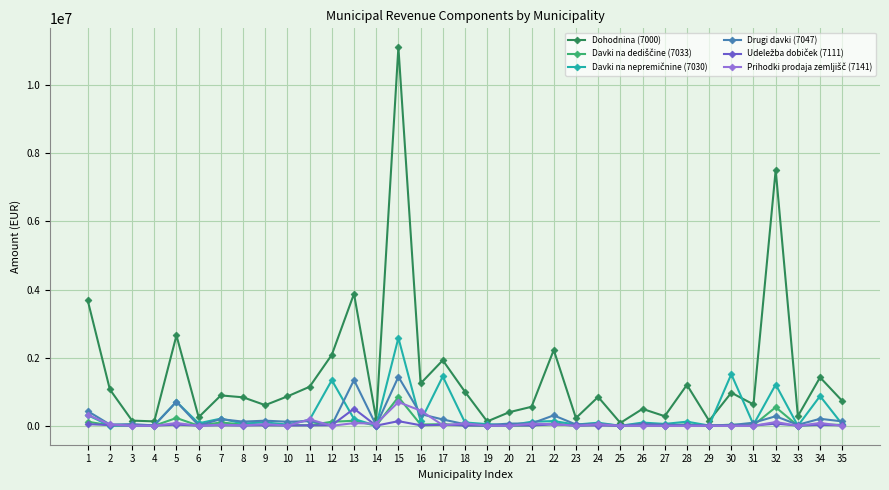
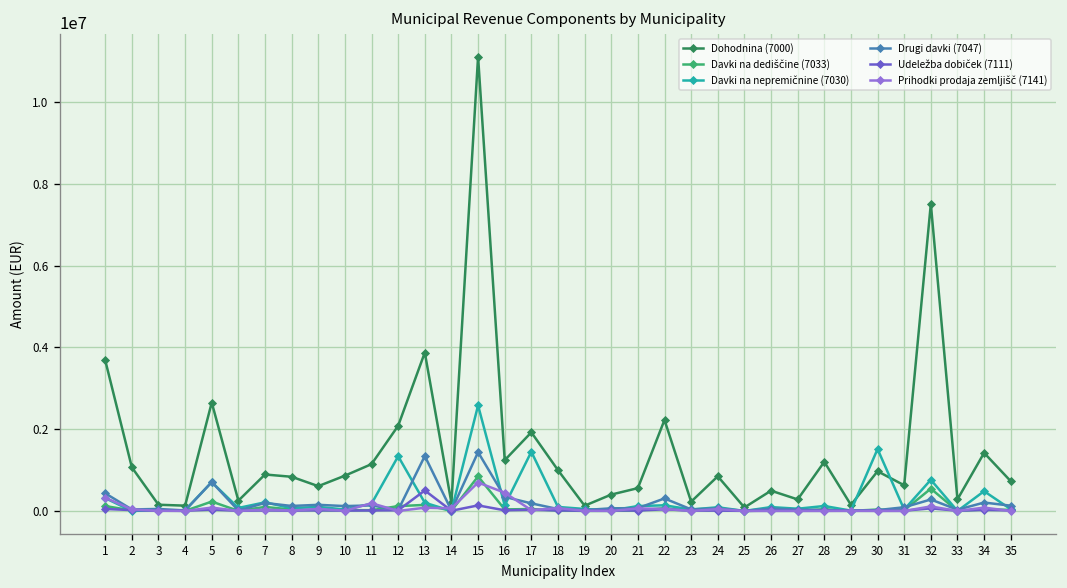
Davki na nepremičnine (7030), 32: 1200000 -> 800000
Davki na nepremičnine (7030), 34: 900000 -> 500000
